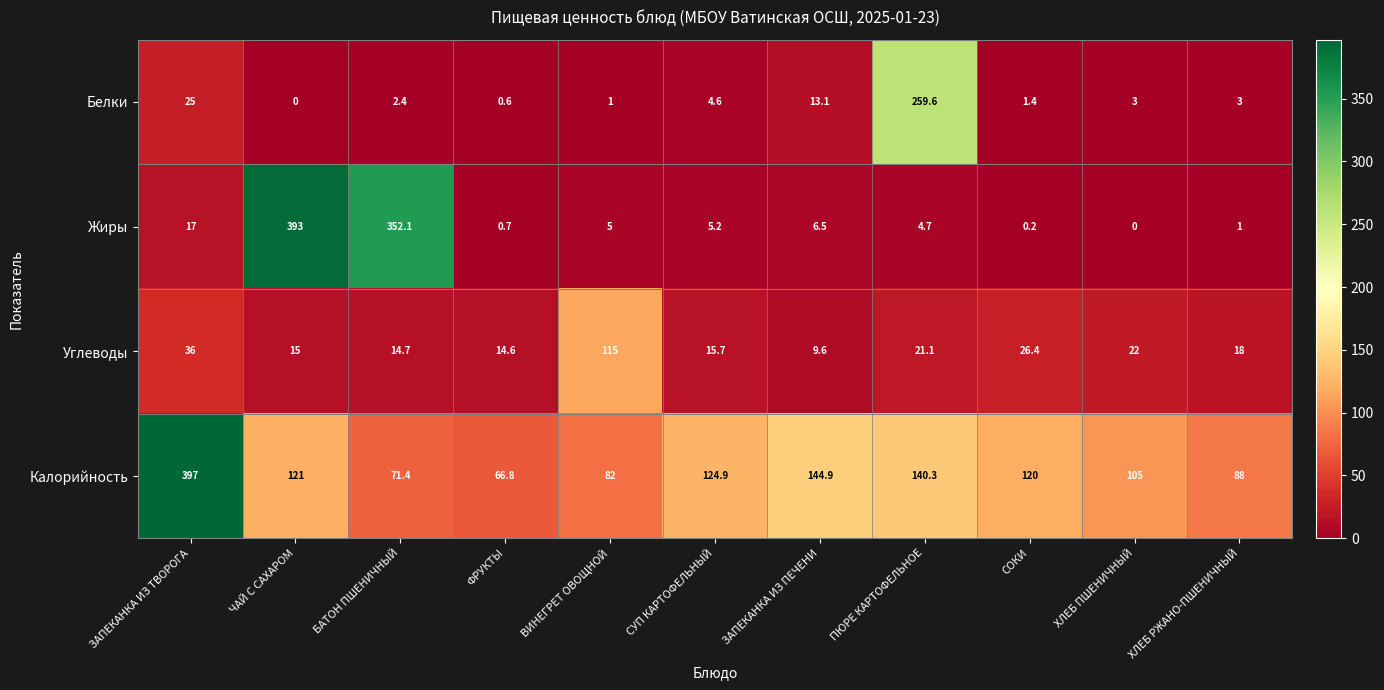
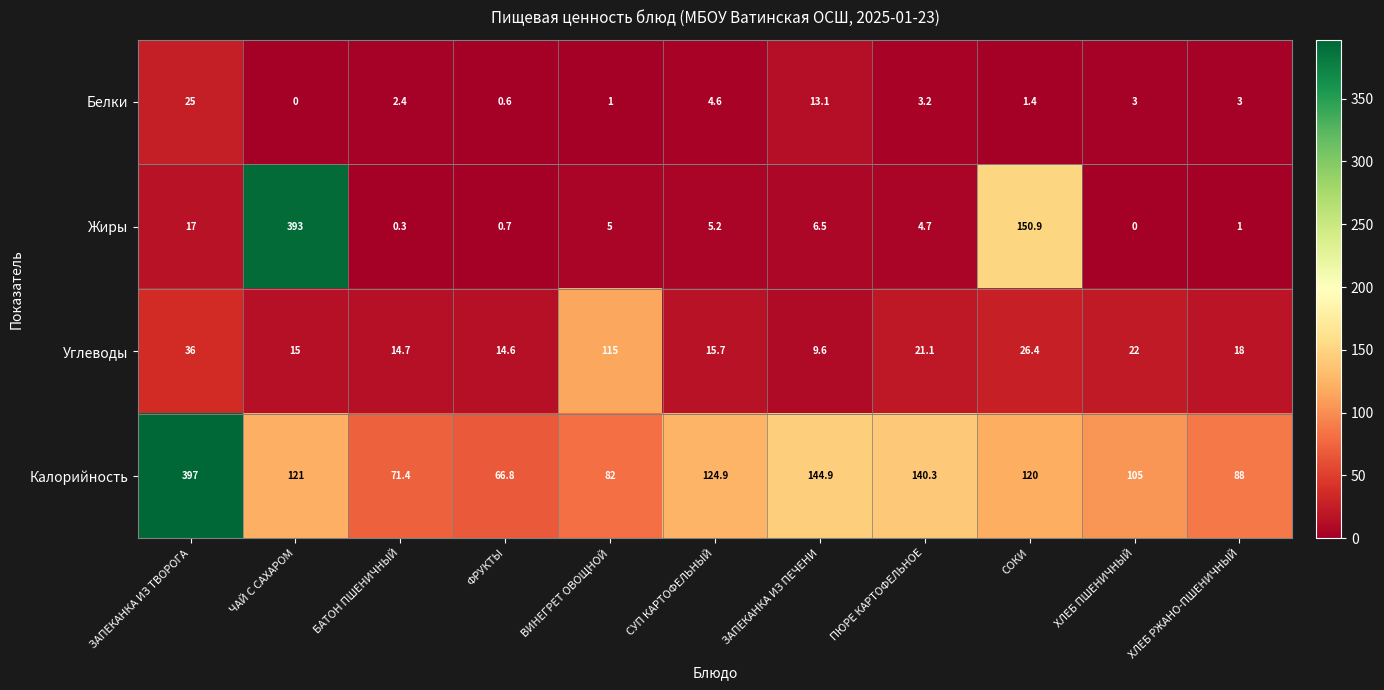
Белки, ПЮРЕ КАРТОФЕЛЬНОЕ: 259.6 -> 3.2
Жиры, БАТОН ПШЕНИЧНЫЙ: 352.1 -> 0.3
Жиры, СОКИ: 0.2 -> 150.9
